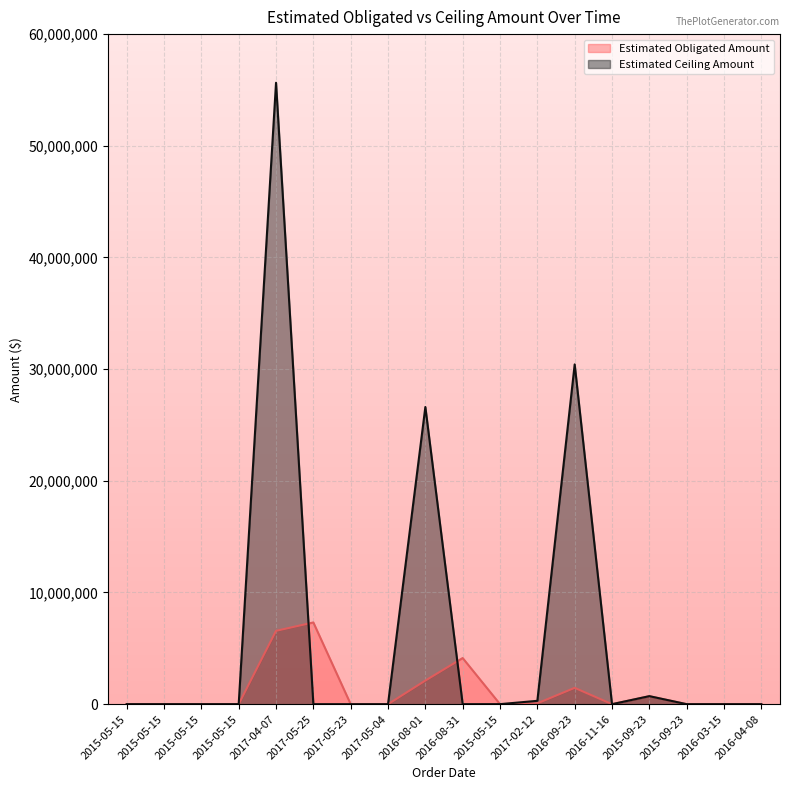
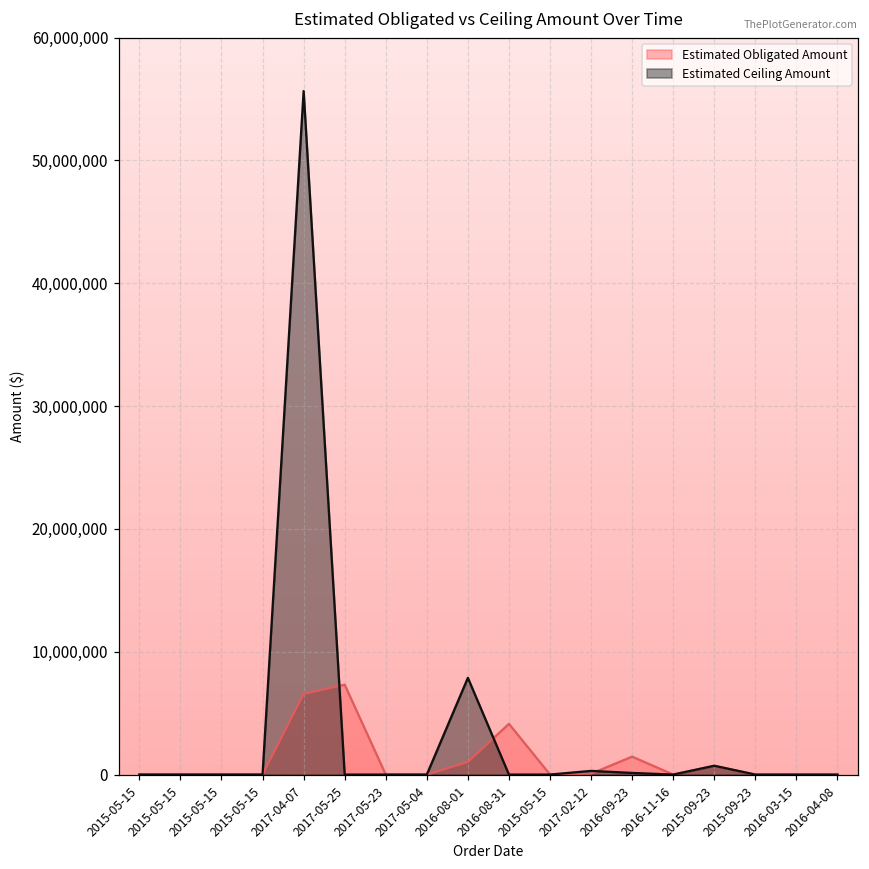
Estimated Obligated Amount, 2016-08-01: 2,100,000 -> 1,000,000
Estimated Ceiling Amount, 2016-08-01: 26,600,000 -> 7,900,000
Estimated Ceiling Amount, 2016-09-23: 30,400,000 -> 100,000
